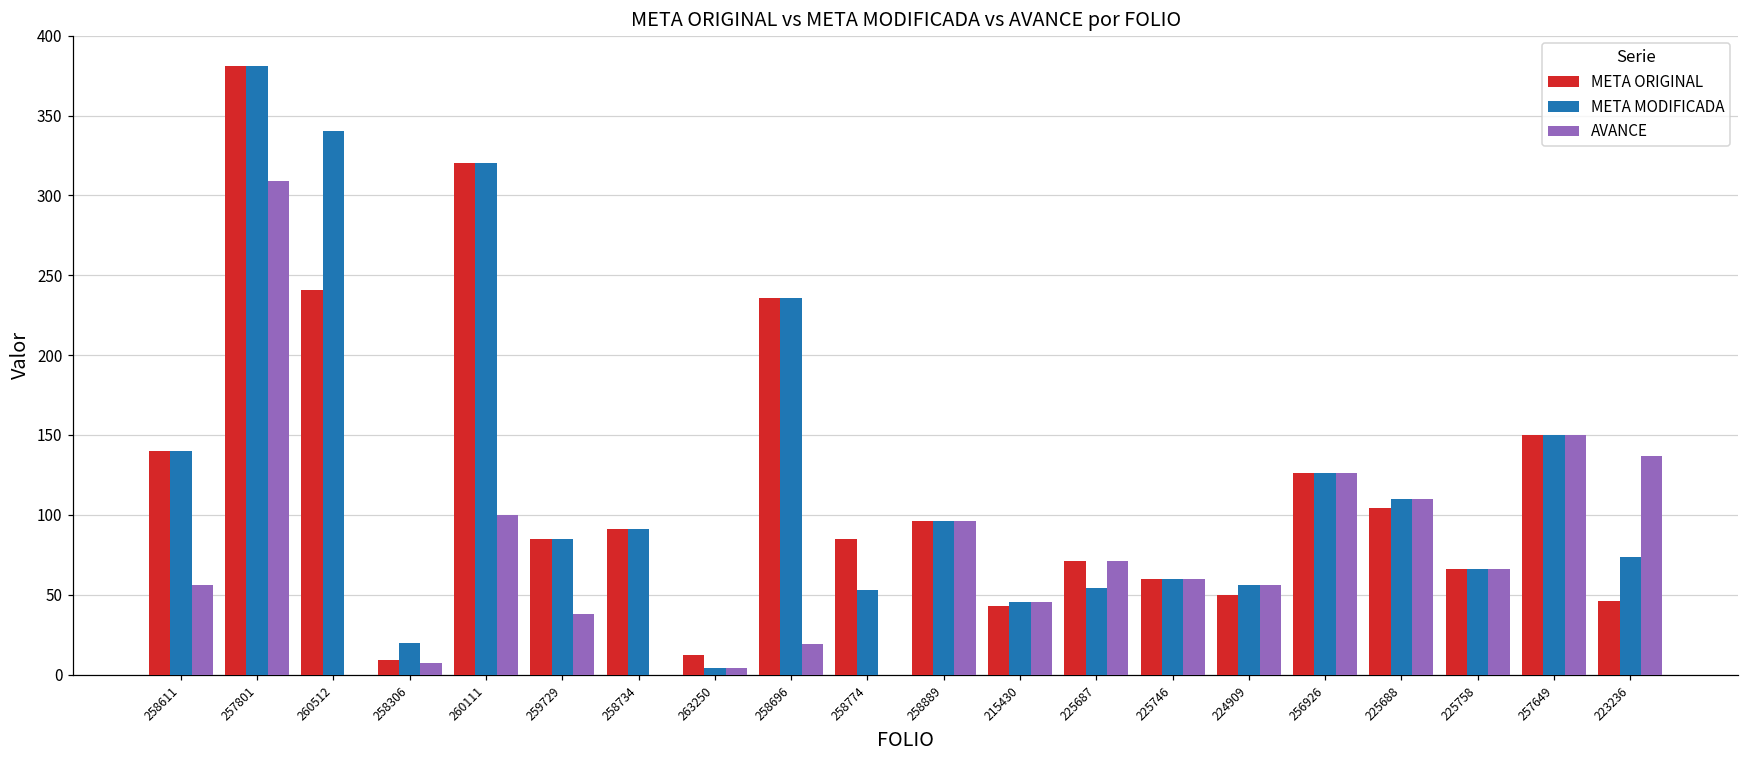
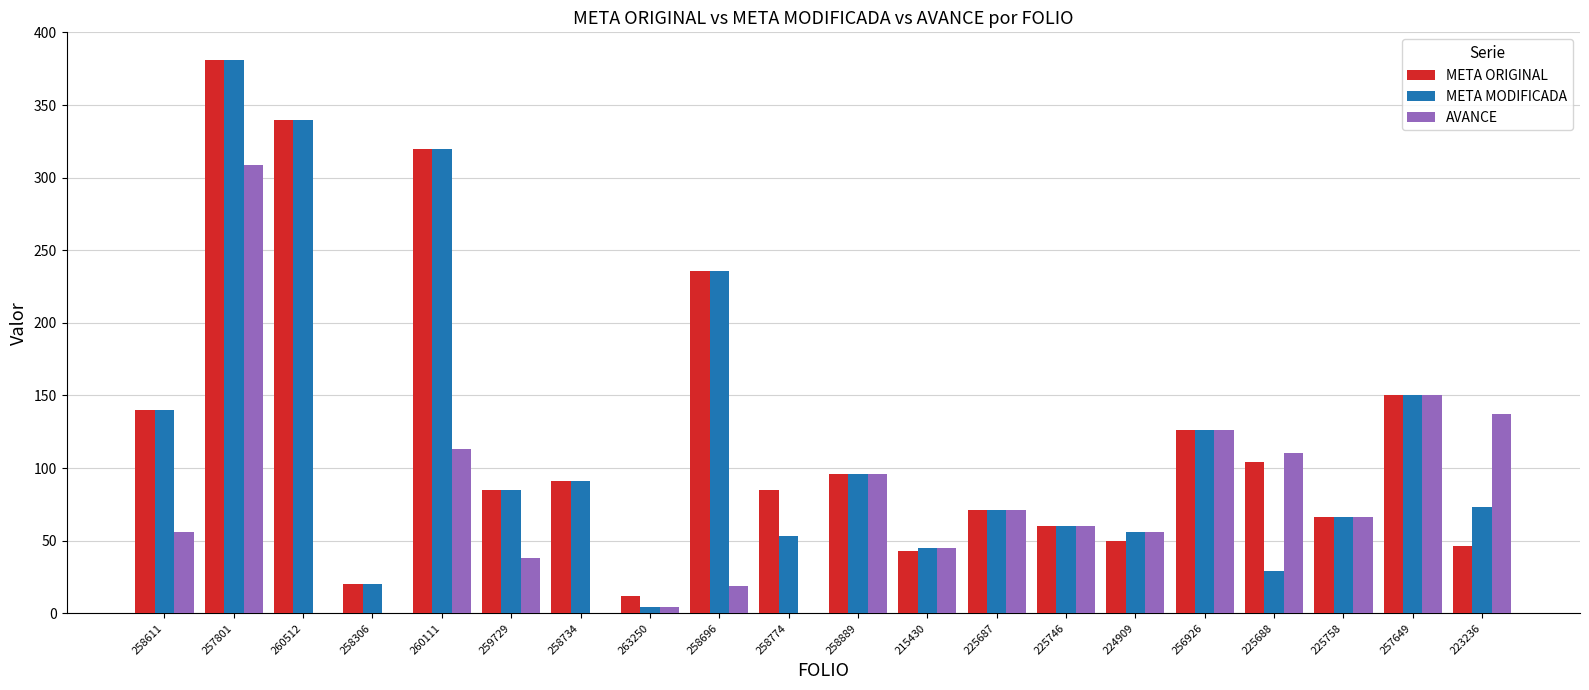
META ORIGINAL, 260512: 241 -> 340
META ORIGINAL, 258306: 9 -> 20
AVANCE, 258306: 7 -> 0
AVANCE, 260111: 100 -> 113
META MODIFICADA, 225687: 54 -> 71
META MODIFICADA, 225688: 110 -> 29
